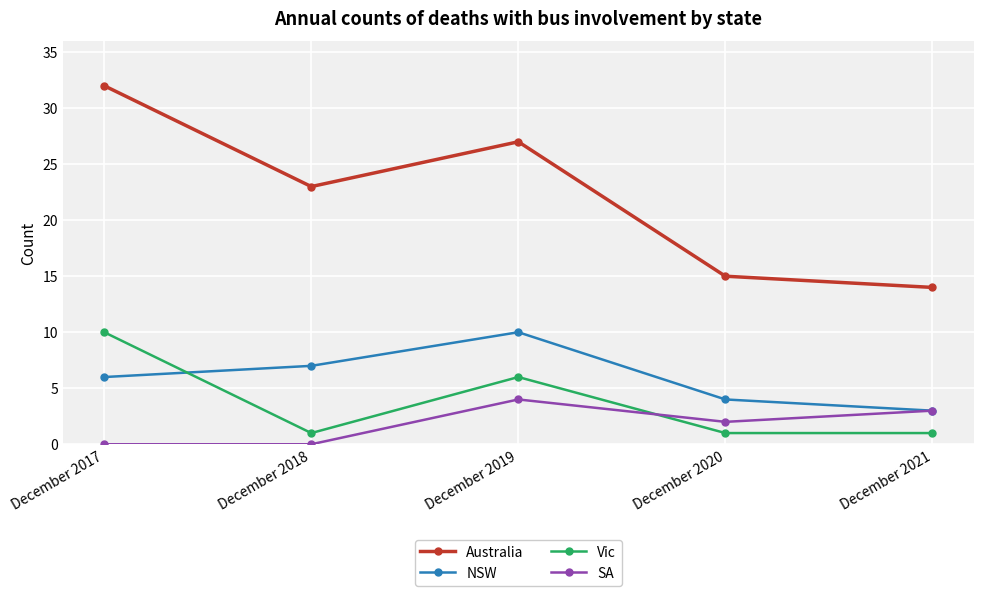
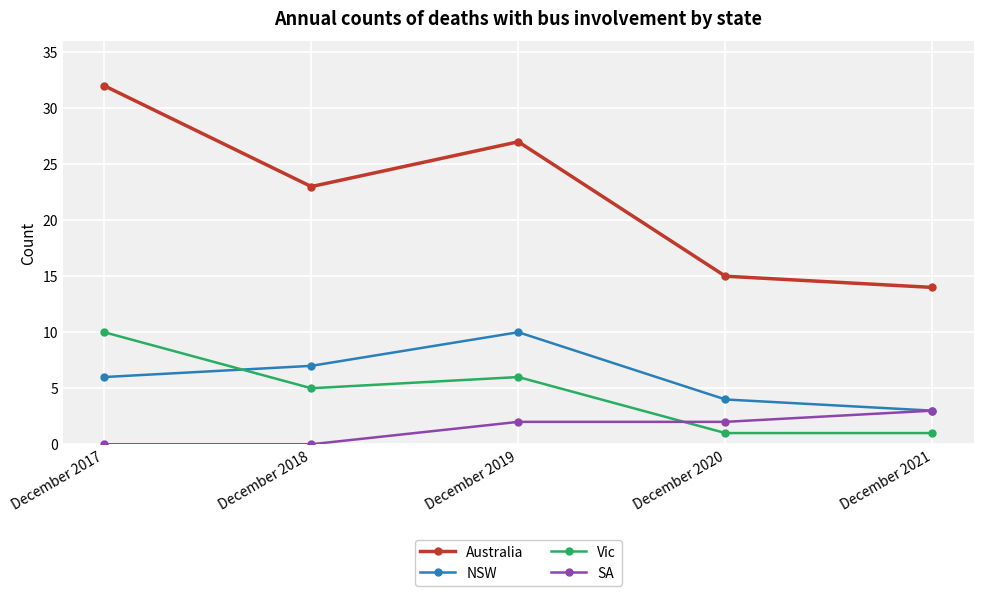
Vic, December 2018: 1 -> 5
SA, December 2019: 4 -> 2
